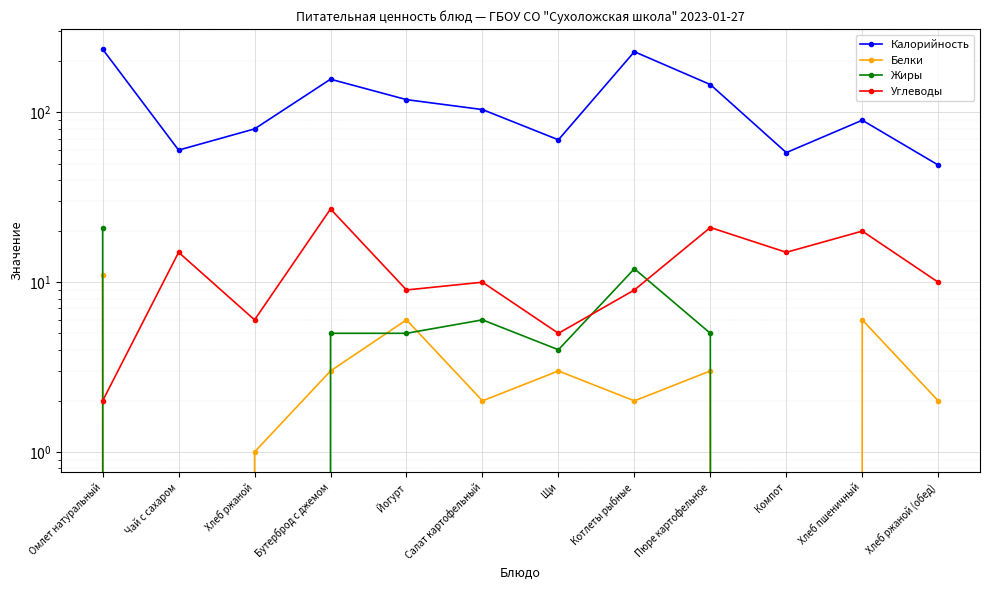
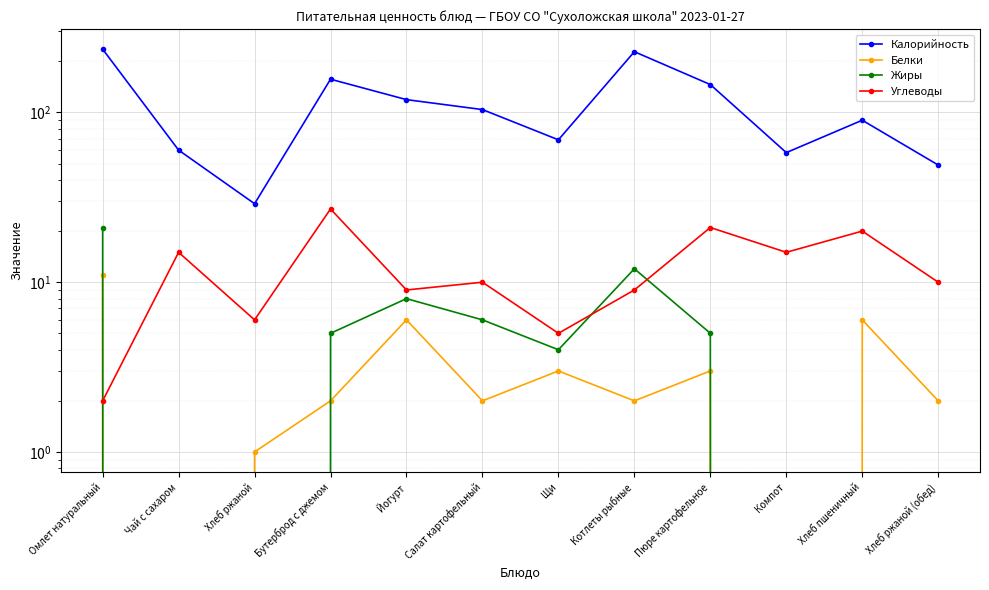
Калорийность, Хлеб ржаной: 80 -> 29
Белки, Бутерброд с джемом: 3 -> 2
Жиры, Йогурт: 5 -> 8
